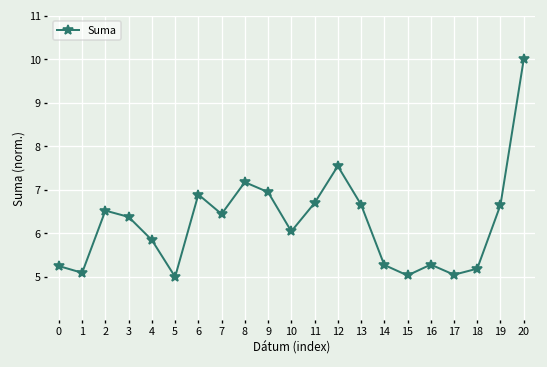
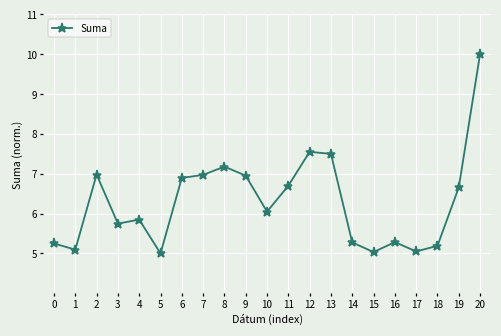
2: 6.5 -> 7.0
3: 6.4 -> 5.7
7: 6.4 -> 7.0
13: 6.7 -> 7.5
